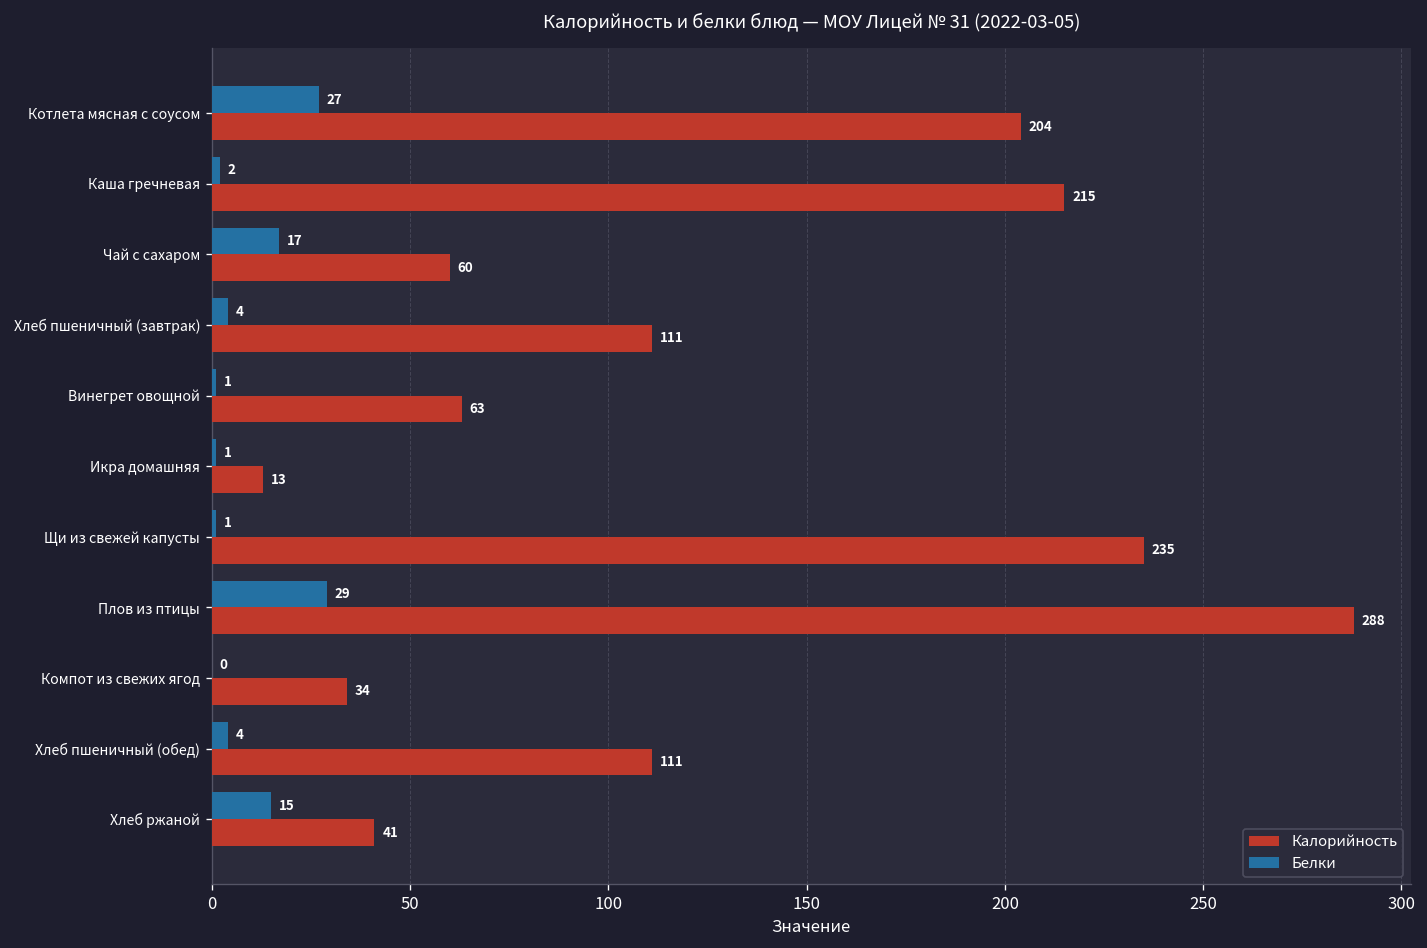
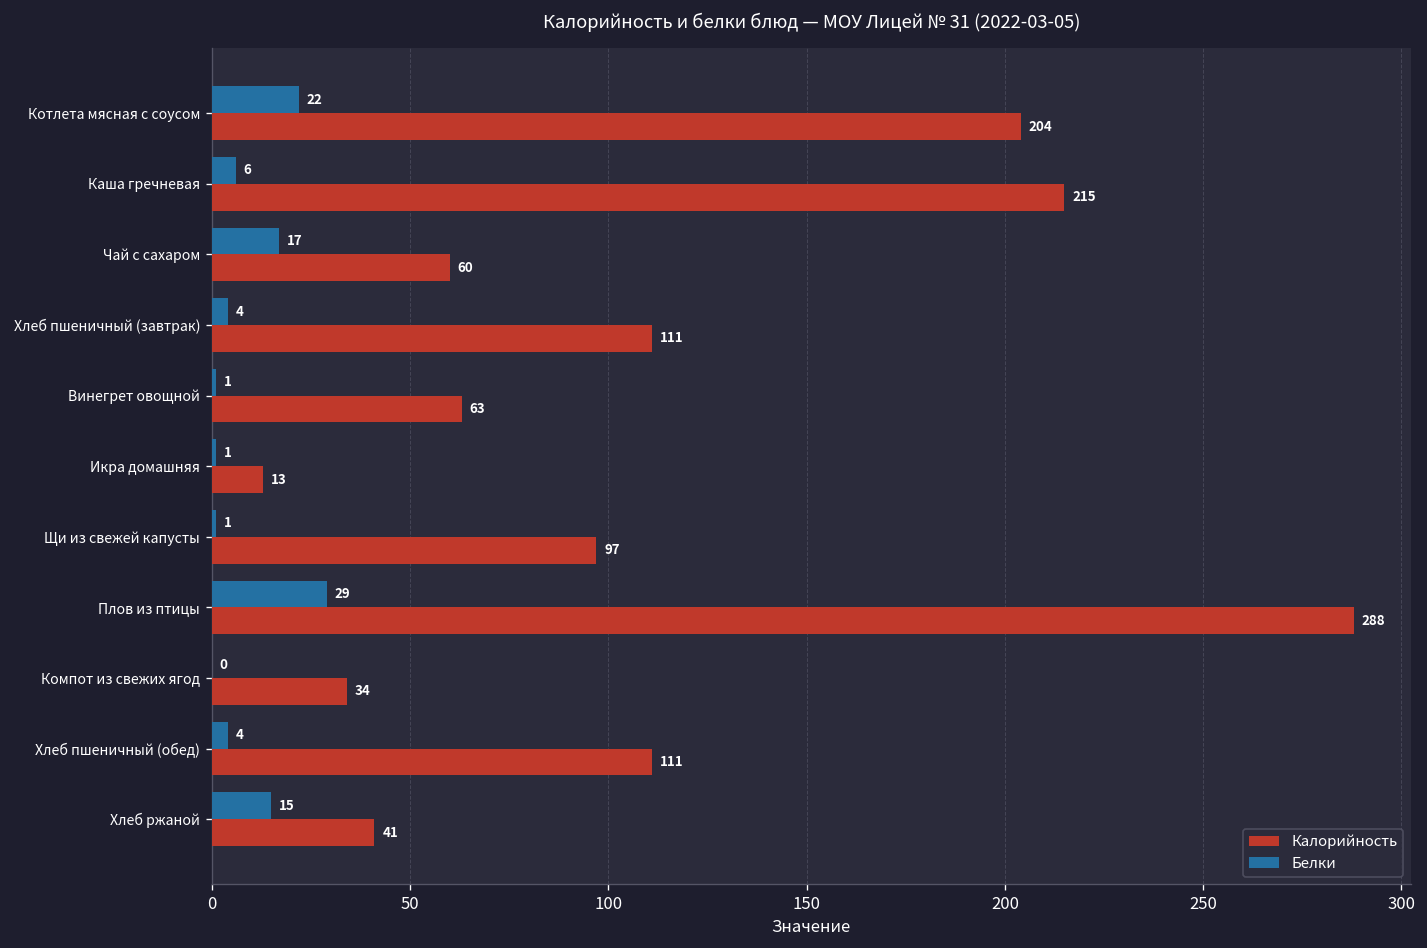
Белки, Котлета мясная с соусом: 27 -> 22
Белки, Каша гречневая: 2 -> 6
Калорийность, Щи из свежей капусты: 235 -> 97
